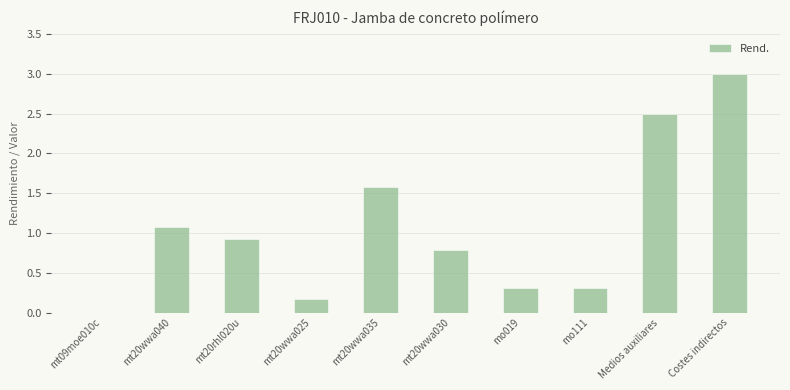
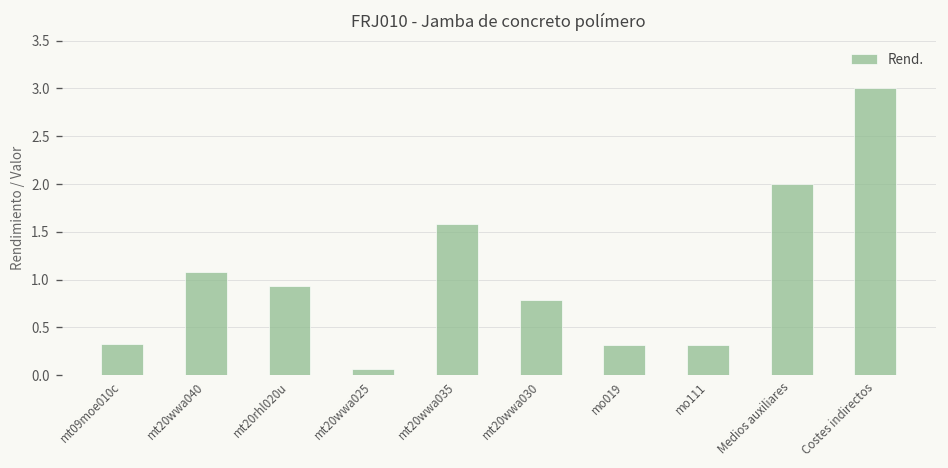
mt09moe010c: 0.0 -> 0.3
mt20wwa025: 0.2 -> 0.1
Medios auxiliares: 2.5 -> 2.0
